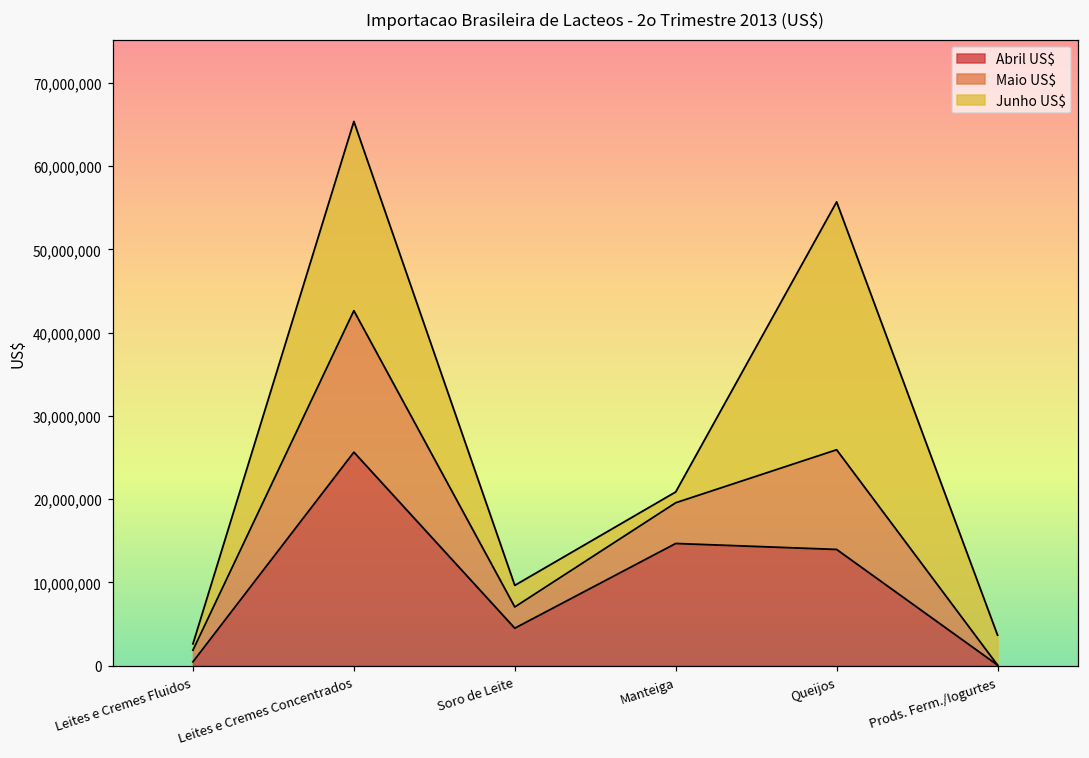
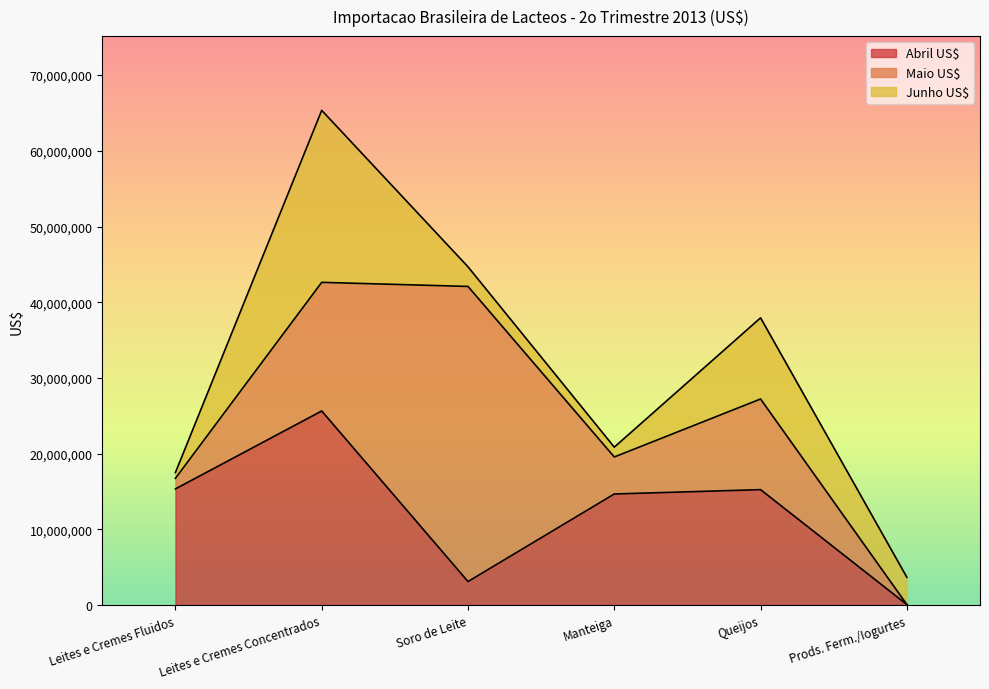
Abril US$, Leites e Cremes Fluidos: 0 -> 15,000,000
Abril US$, Soro de Leite: 5,000,000 -> 3,000,000
Maio US$, Soro de Leite: 3,000,000 -> 39,000,000
Abril US$, Queijos: 14,000,000 -> 15,000,000
Junho US$, Queijos: 30,000,000 -> 11,000,000
